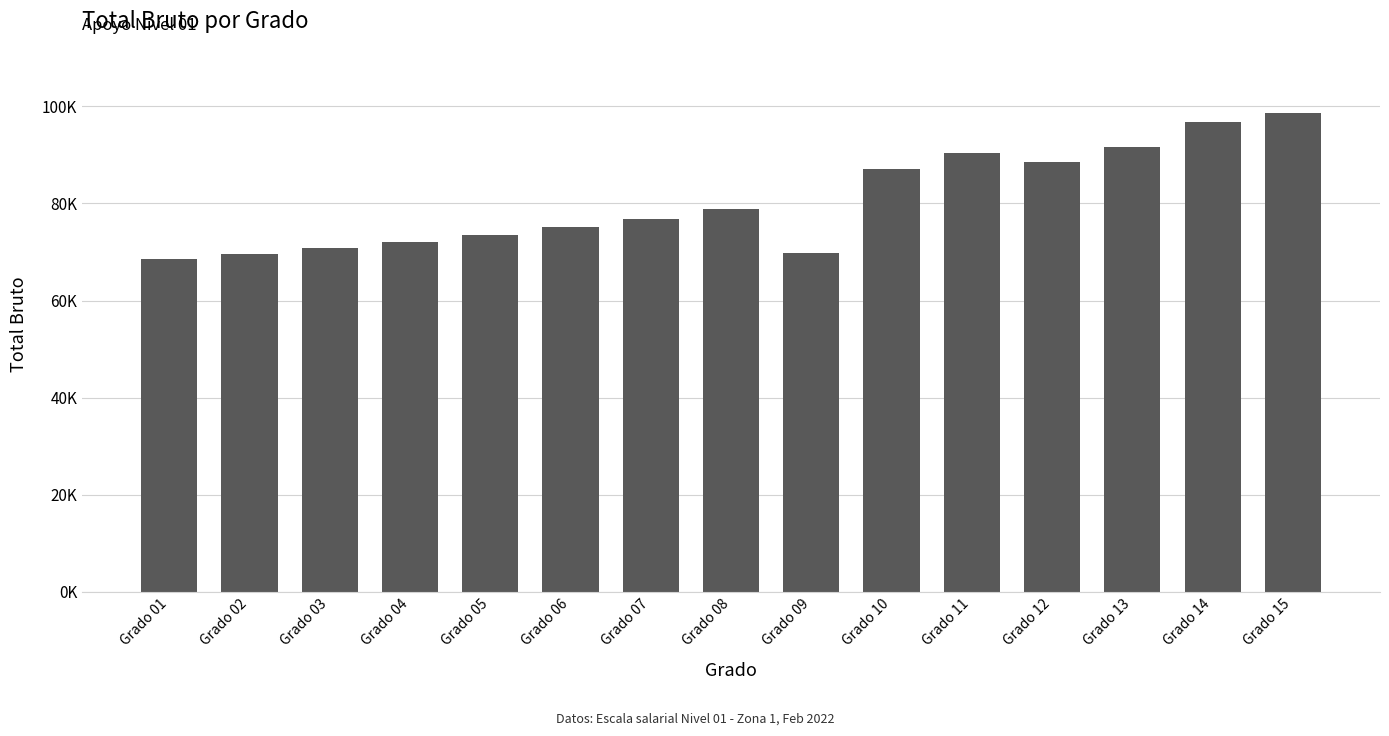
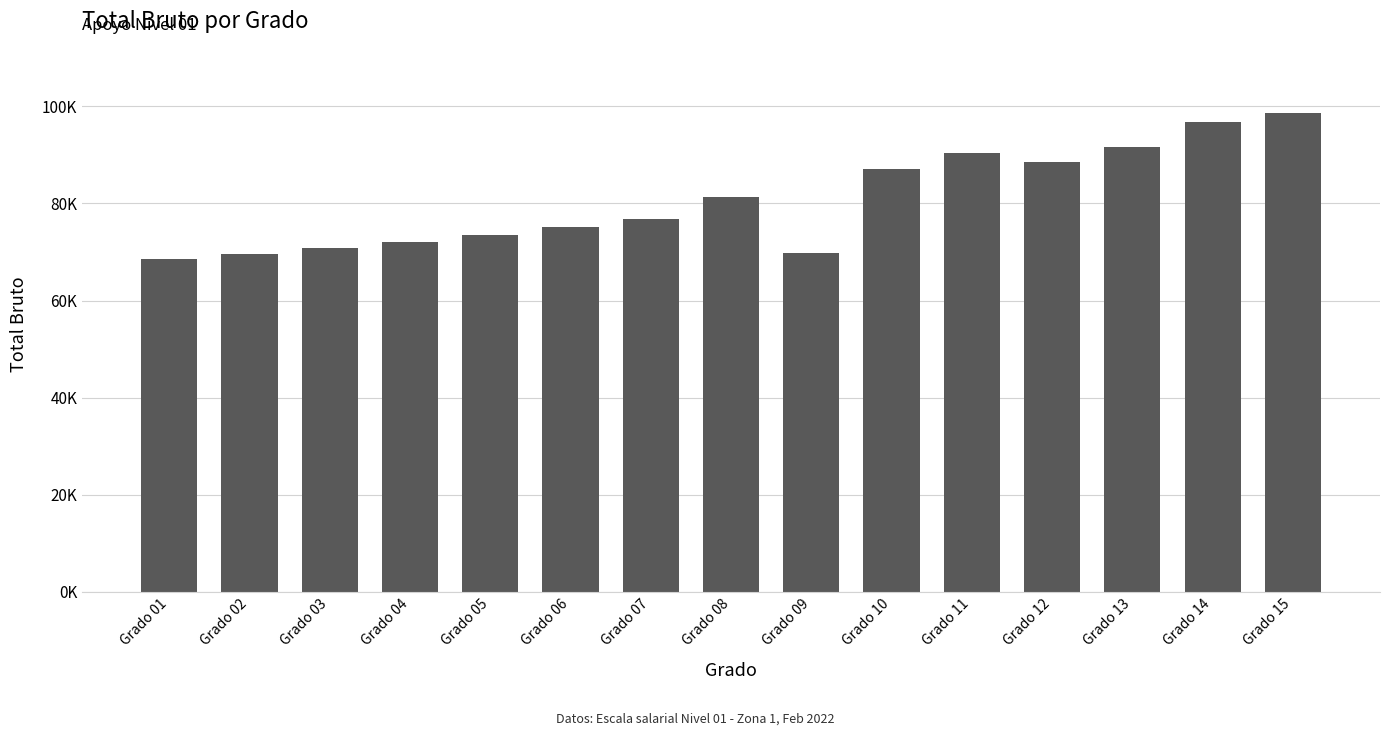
Grado 08: 79000 -> 81000
